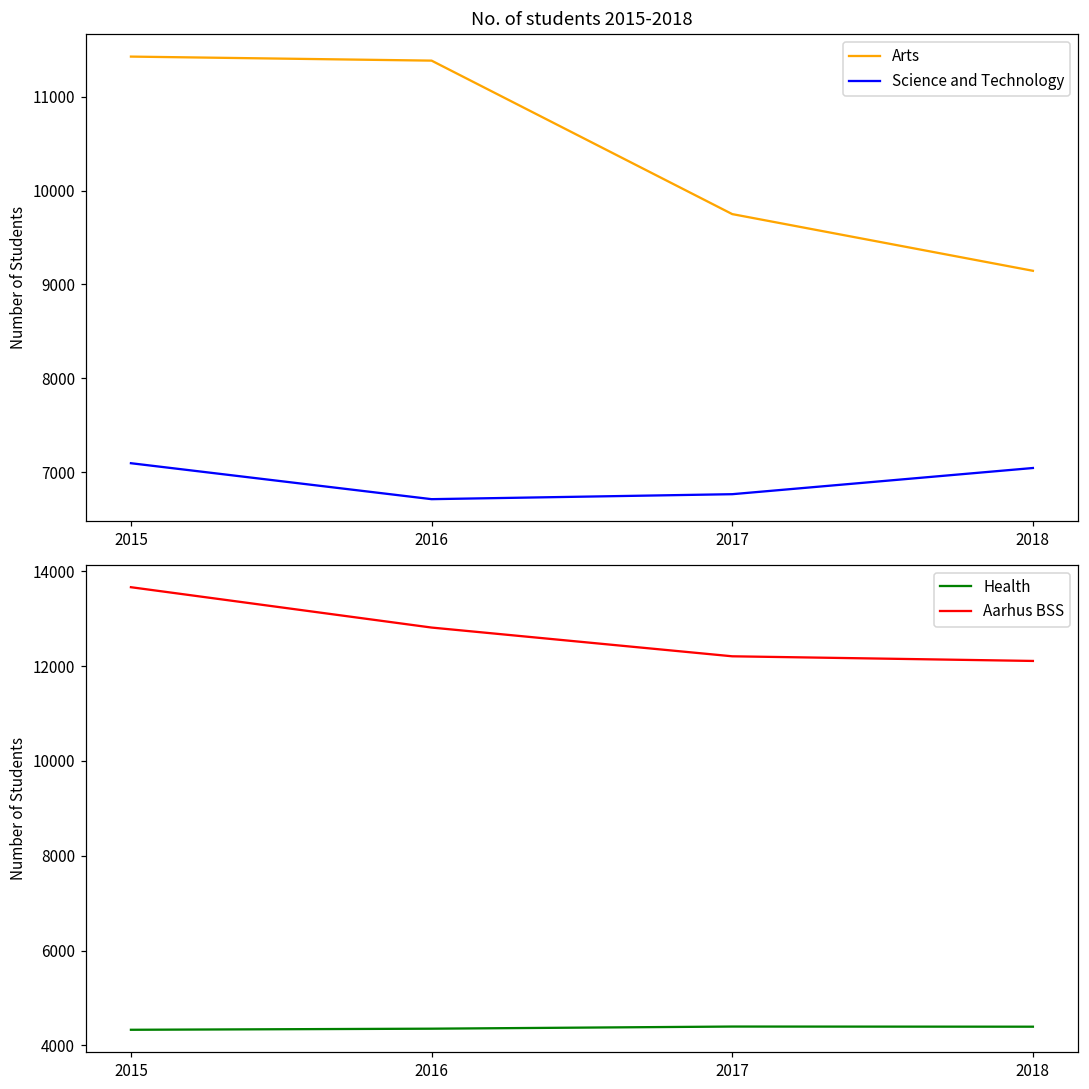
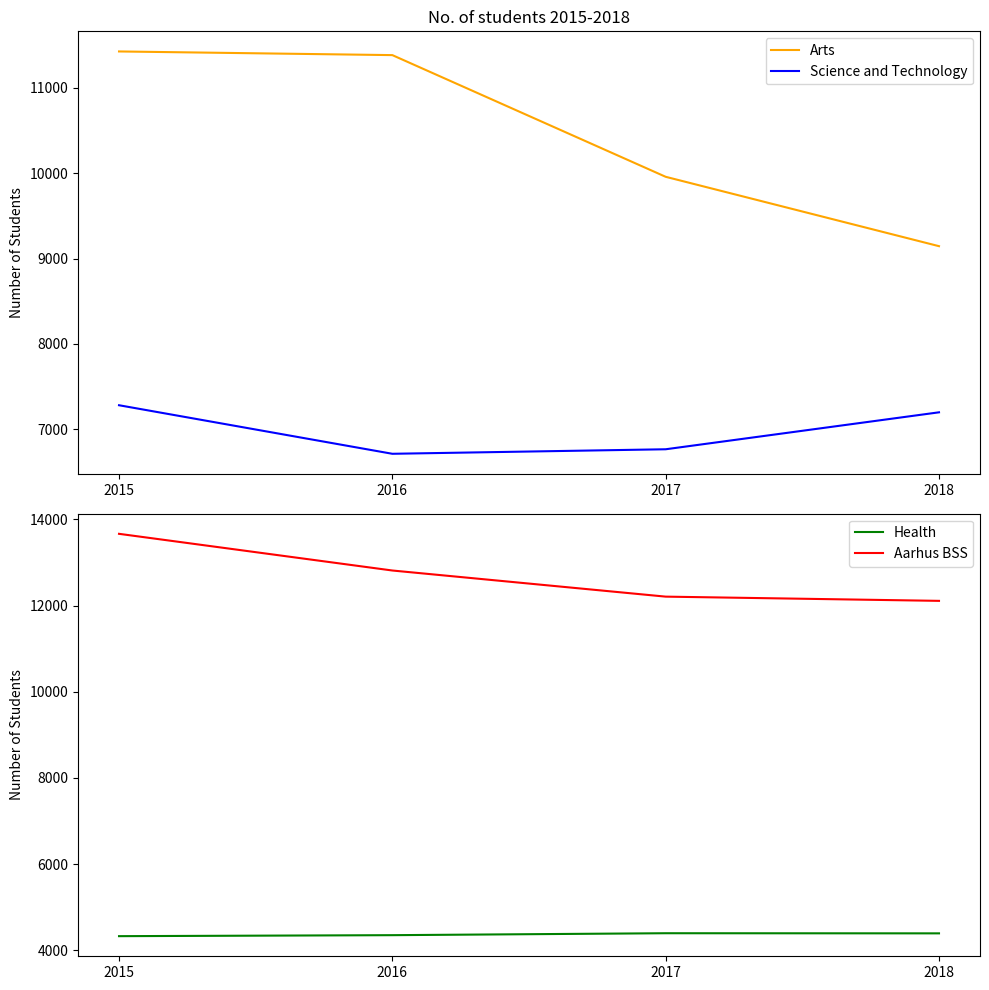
No. of students 2015-2018, Science and Technology, 2015: 7100 -> 7300
No. of students 2015-2018, Arts, 2017: 9800 -> 10000
No. of students 2015-2018, Science and Technology, 2018: 7000 -> 7200
